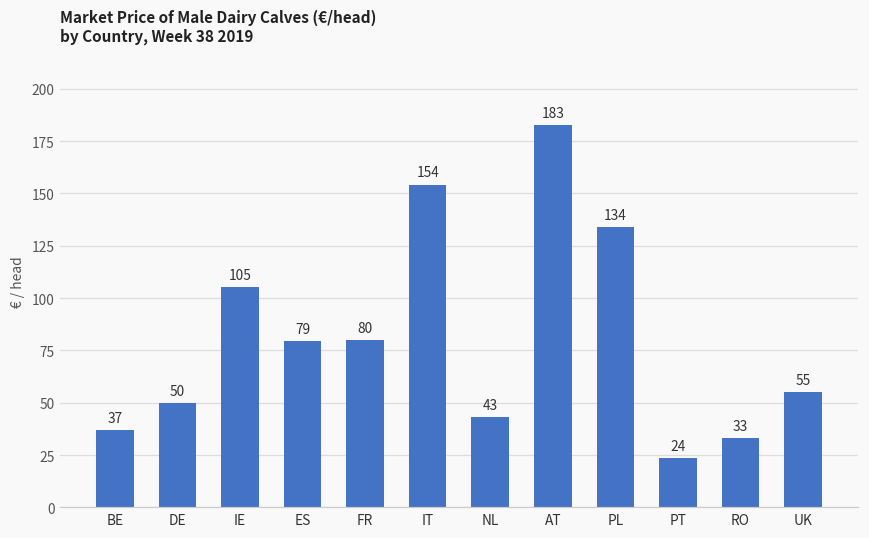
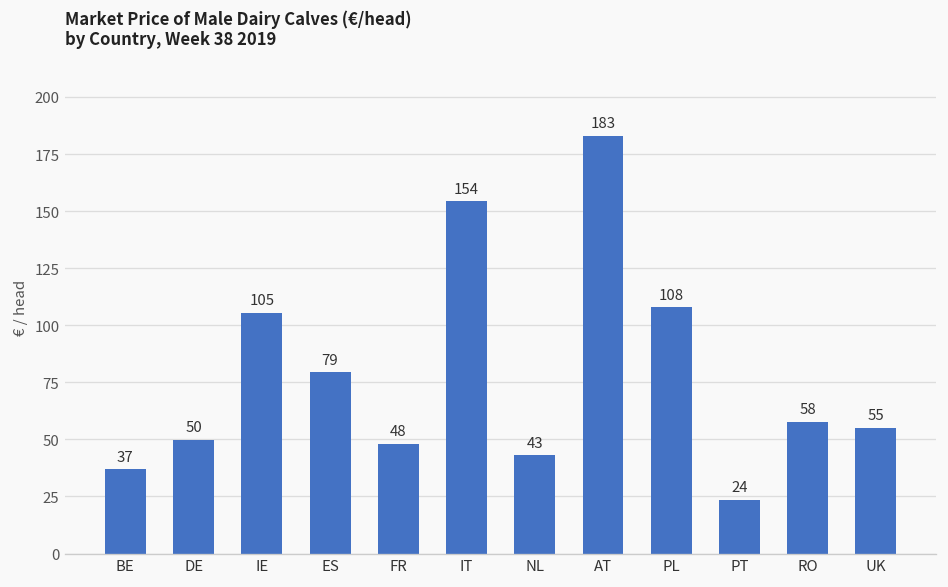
FR: 80 -> 48
PL: 134 -> 108
RO: 33 -> 58
